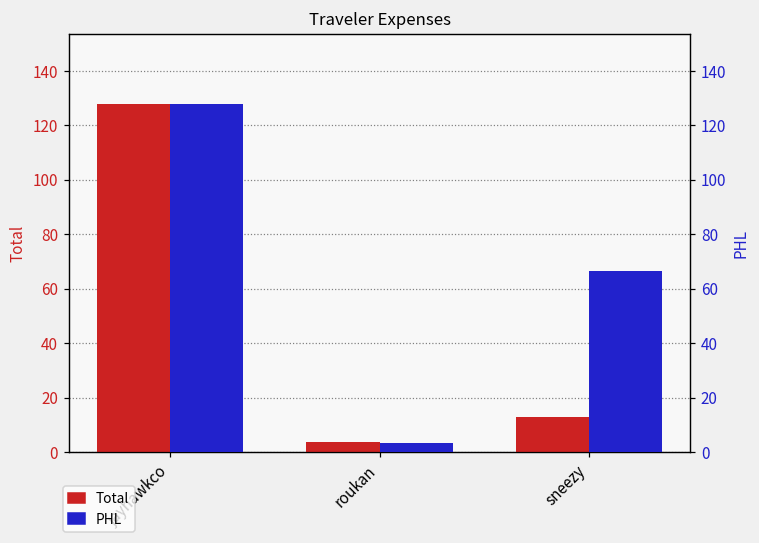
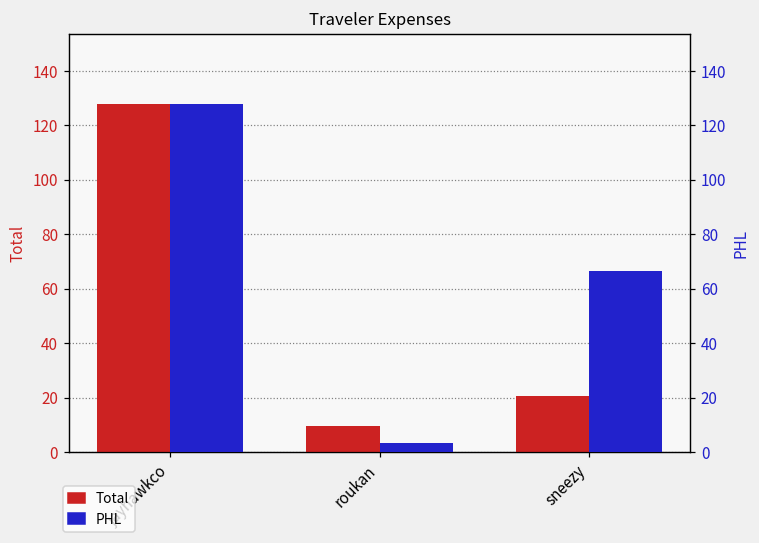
Total, roukan: 4 -> 10
Total, sneezy: 13 -> 21
